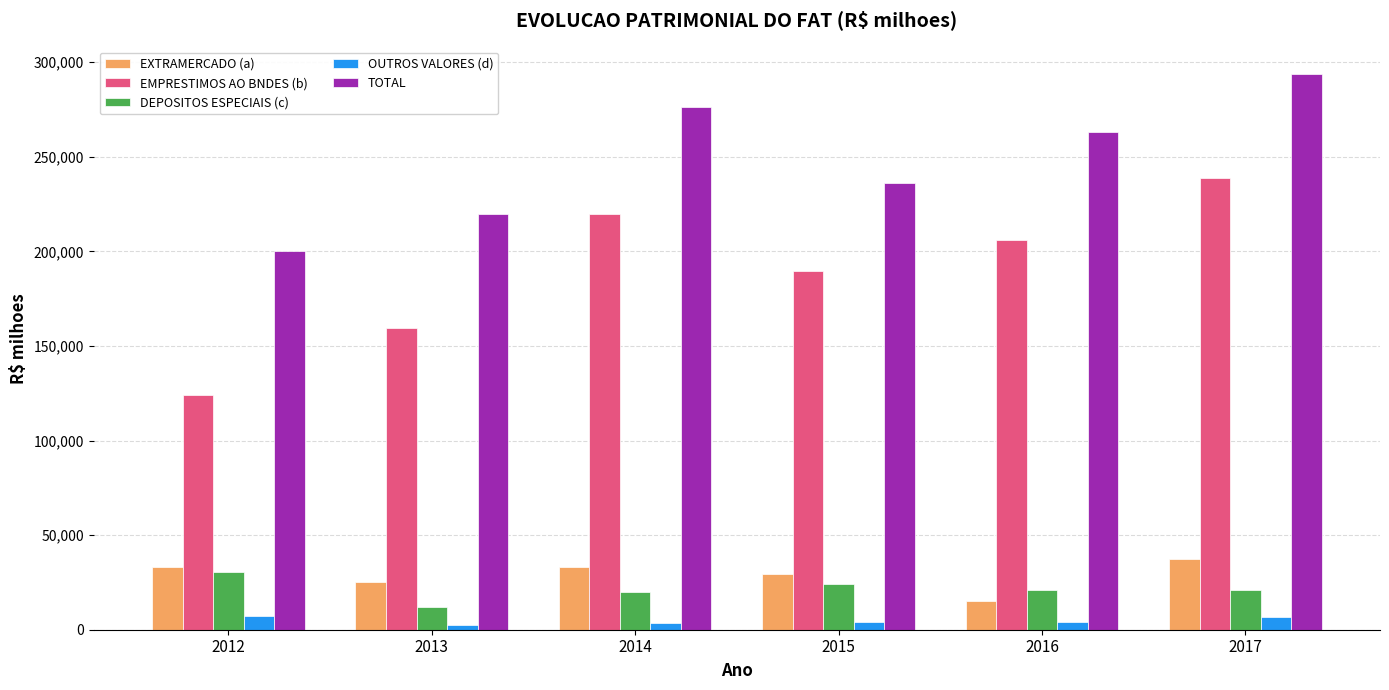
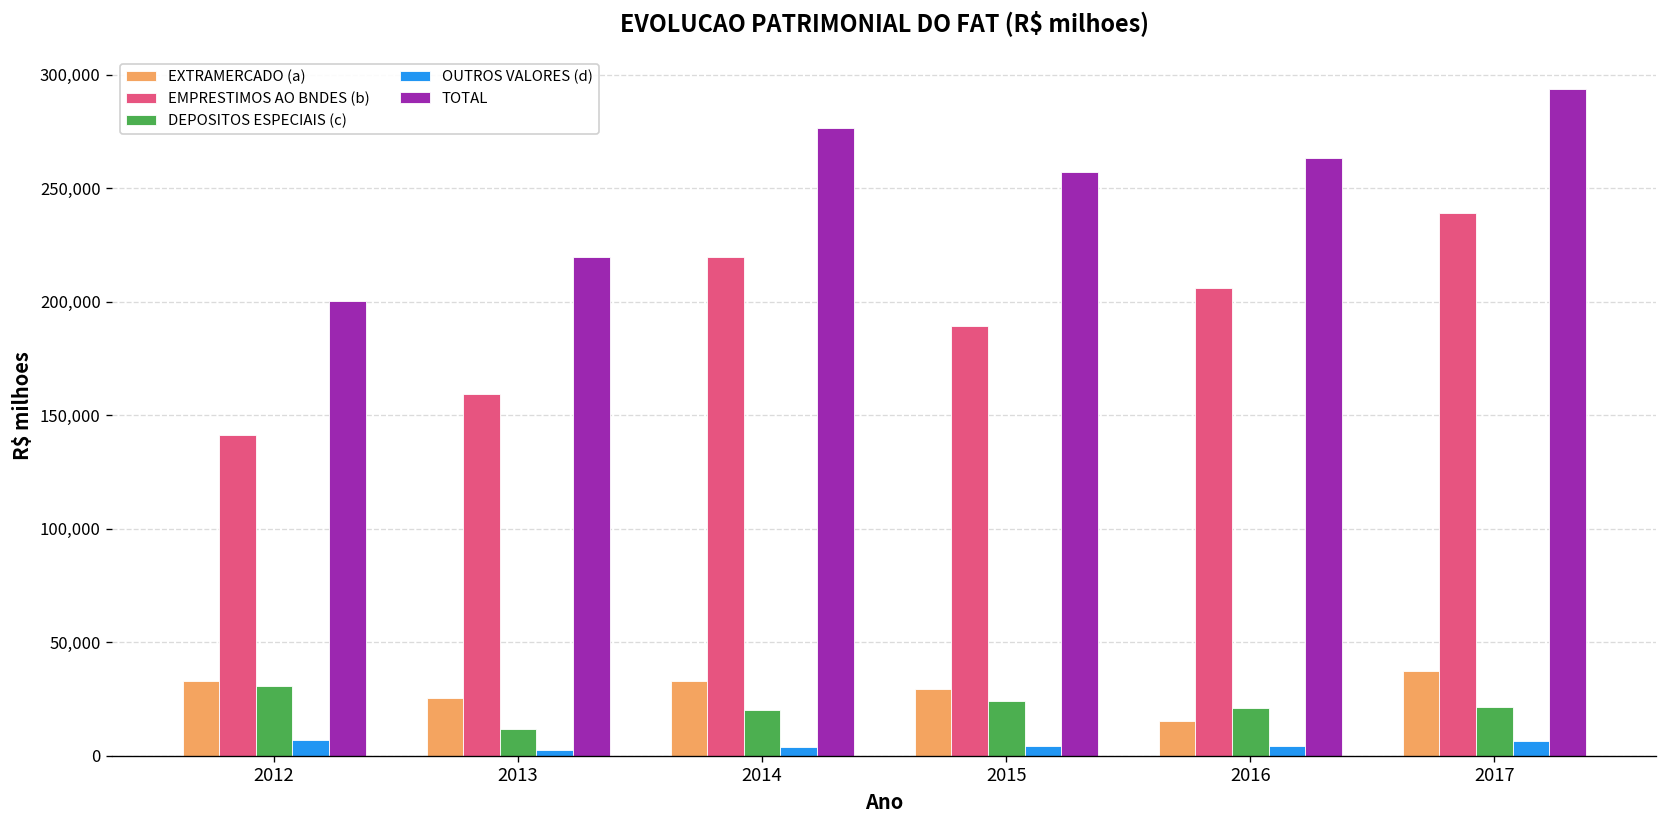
EMPRESTIMOS AO BNDES (b), 2012: 124,000 -> 141,000
TOTAL, 2015: 236,000 -> 257,000
